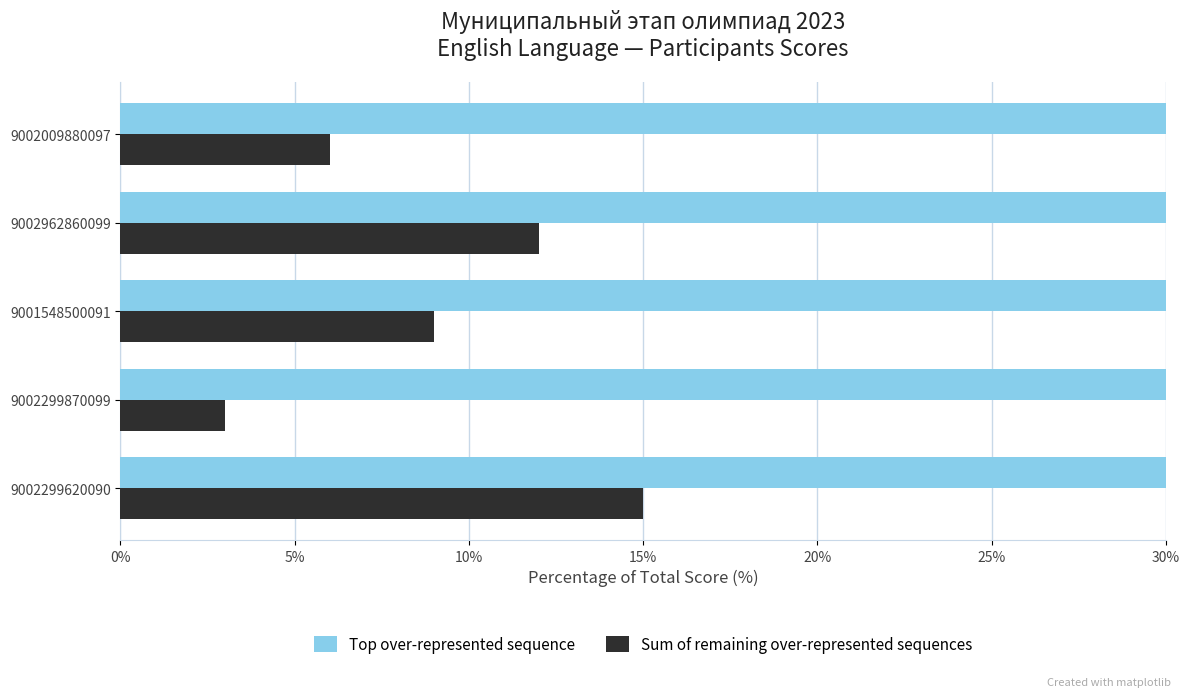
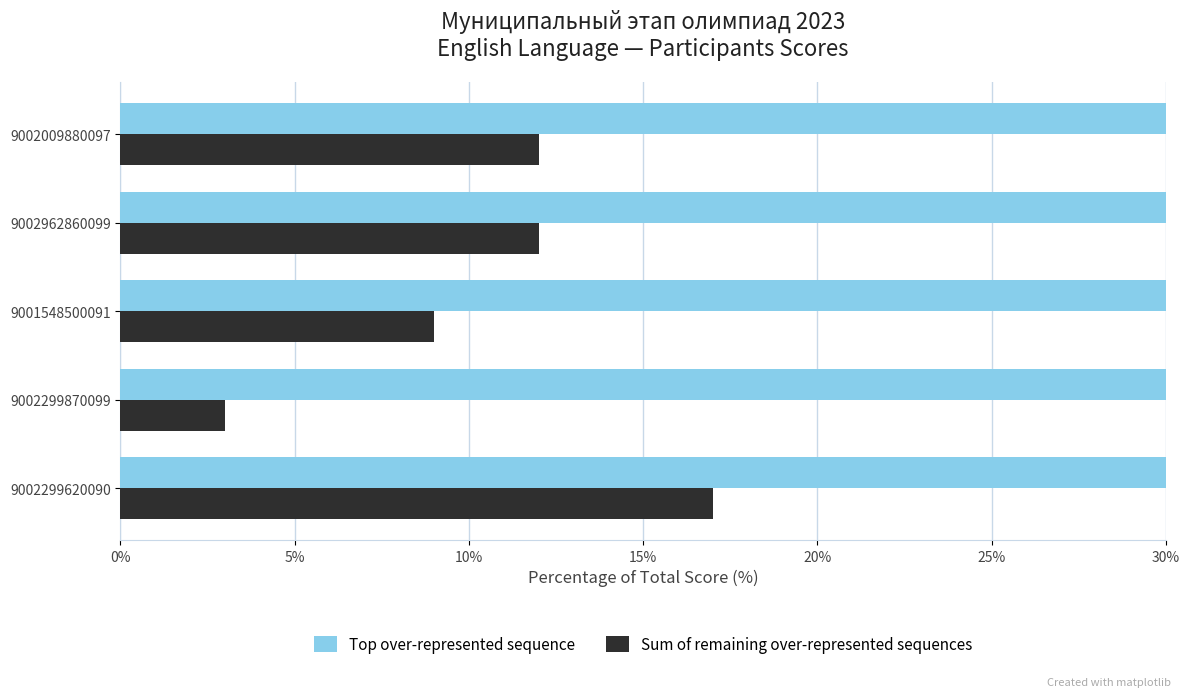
Sum of remaining over-represented sequences, 9002009880097: 6% -> 12%
Sum of remaining over-represented sequences, 9002299620090: 15% -> 17%
